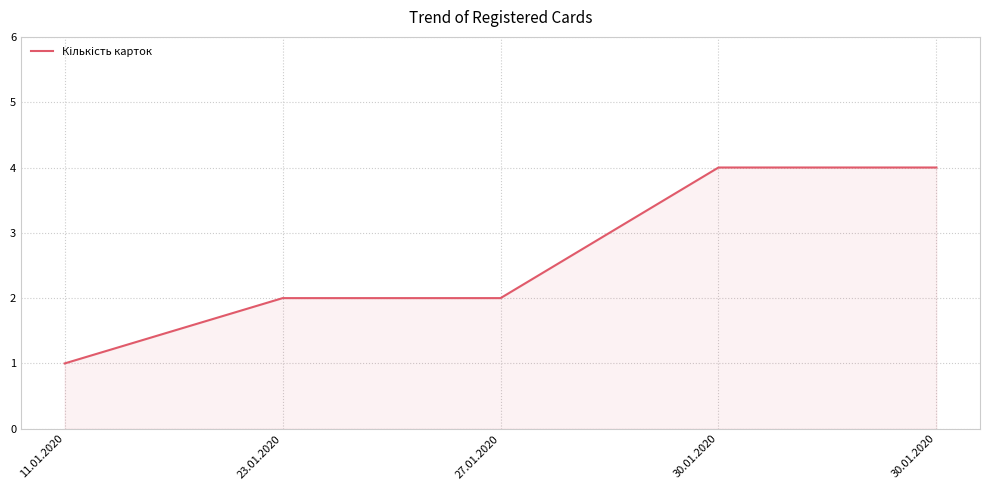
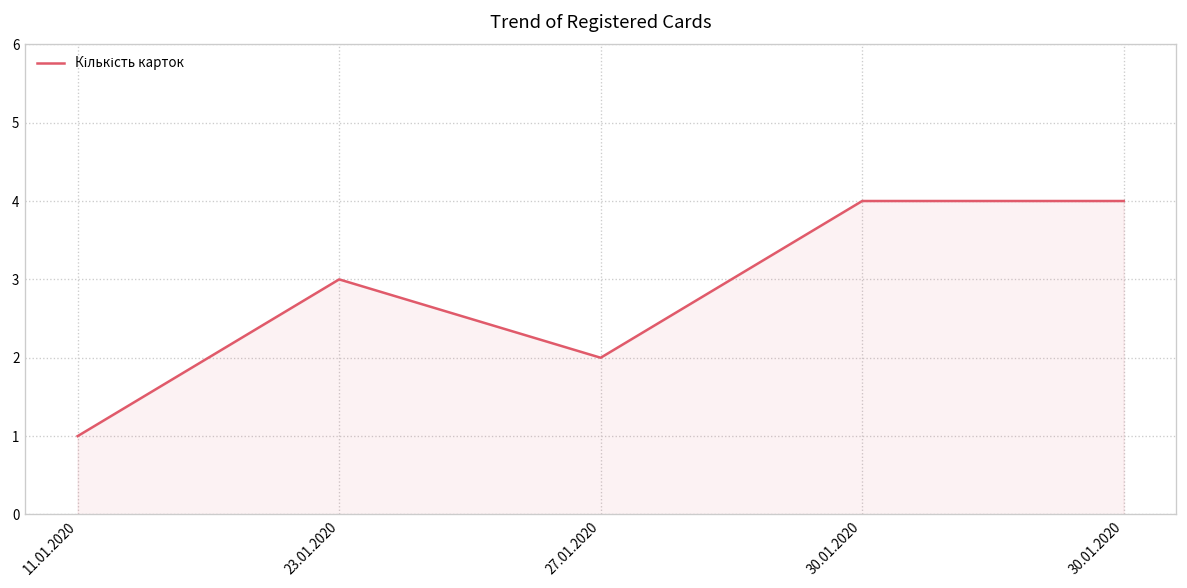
23.01.2020: 2 -> 3
